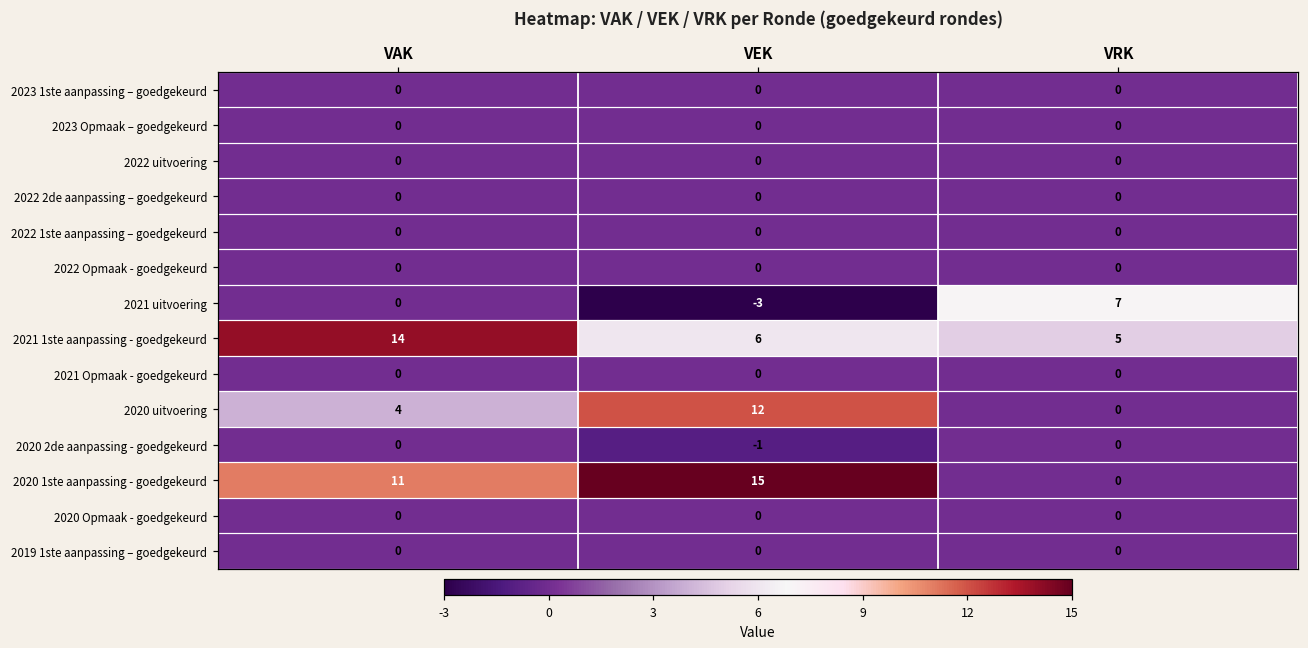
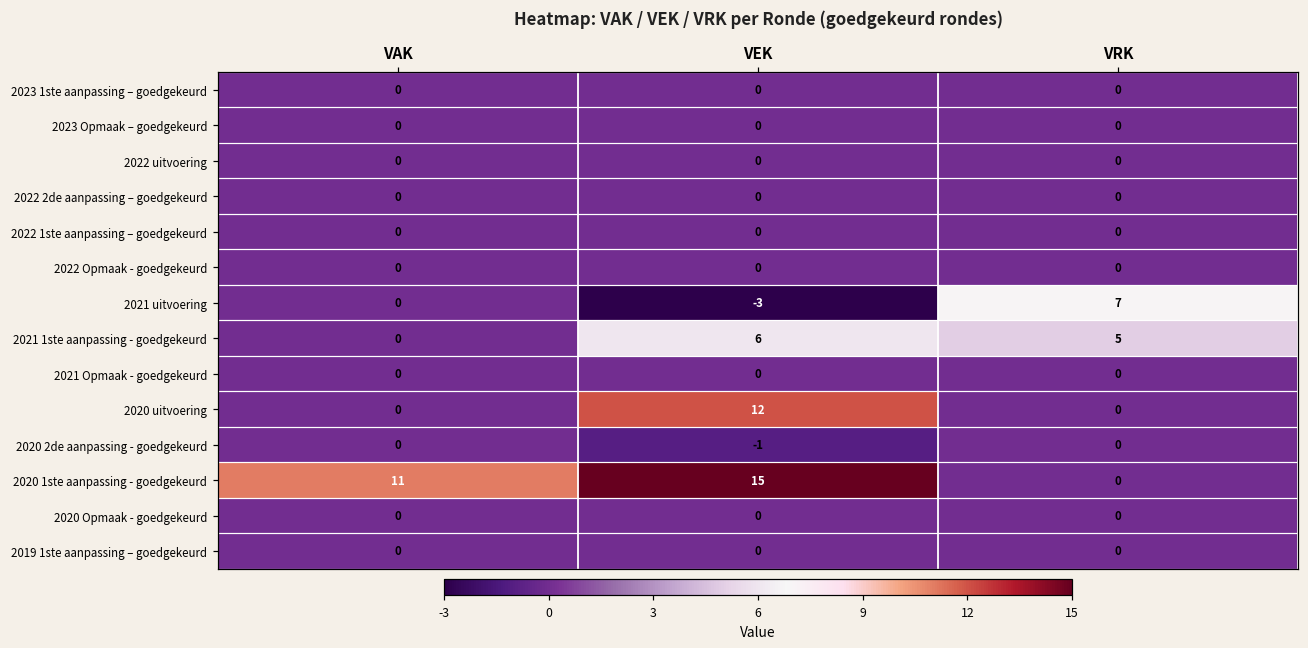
2021 1ste aanpassing - goedgekeurd, VAK: 14 -> 0
2020 uitvoering, VAK: 4 -> 0
